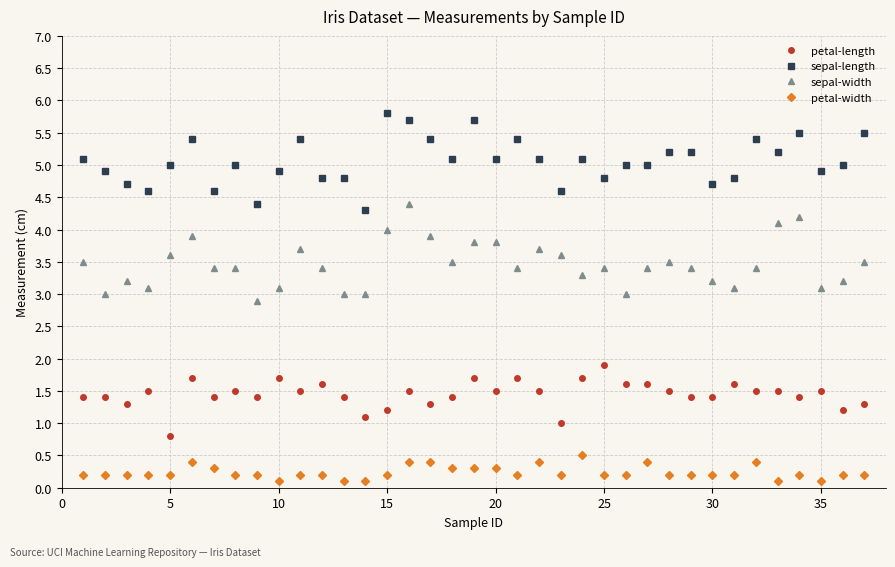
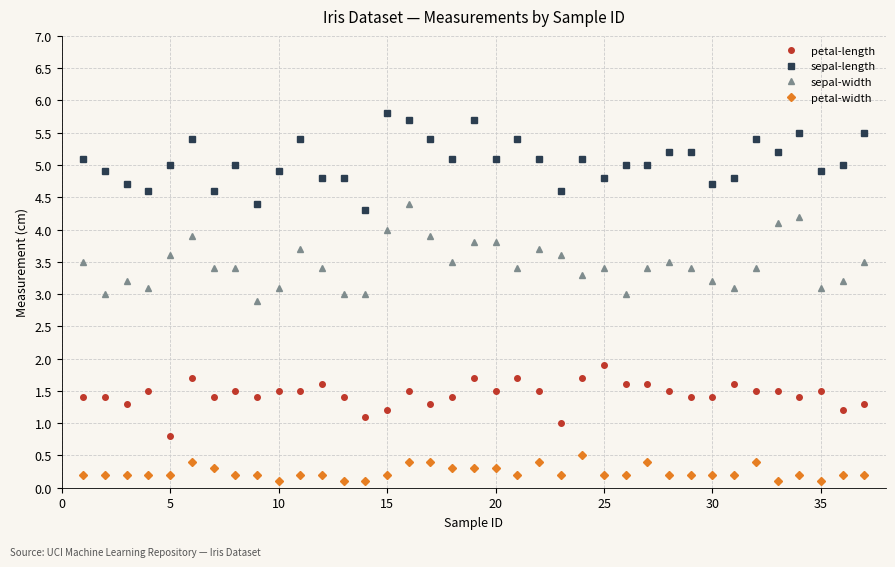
petal-length, 10: 1.7 -> 1.5
